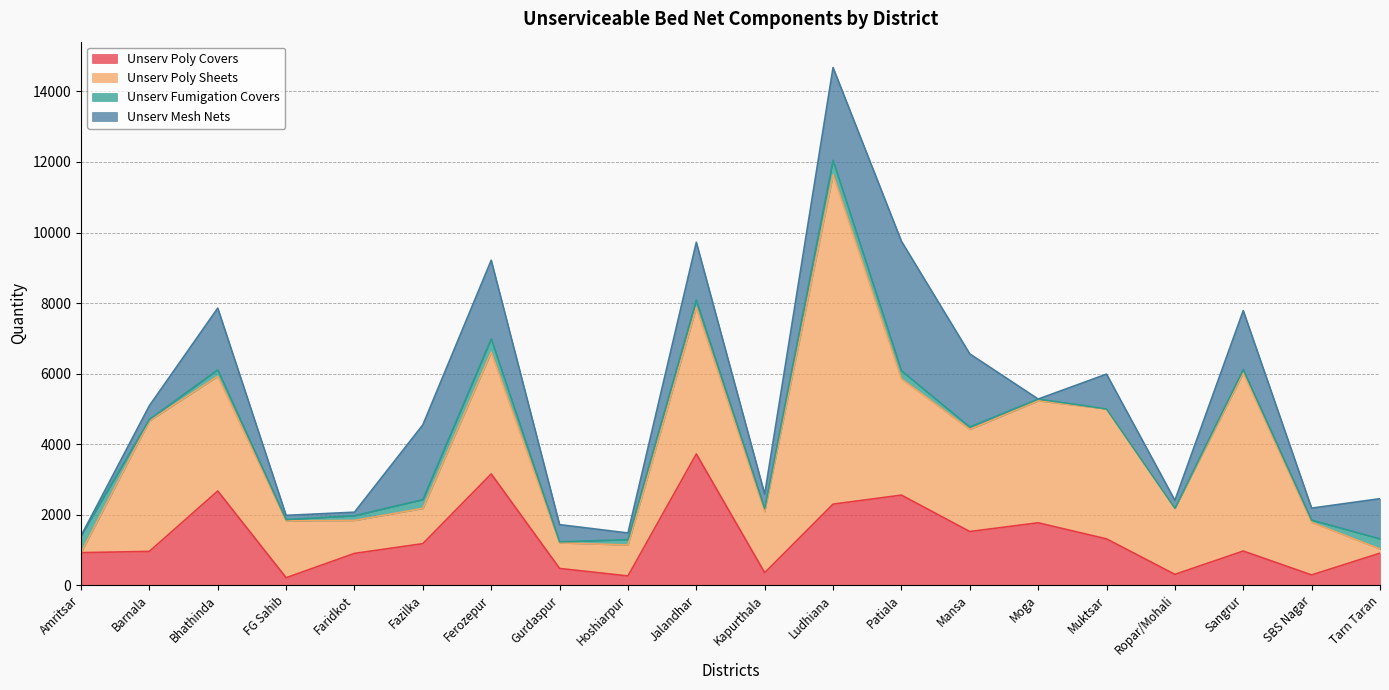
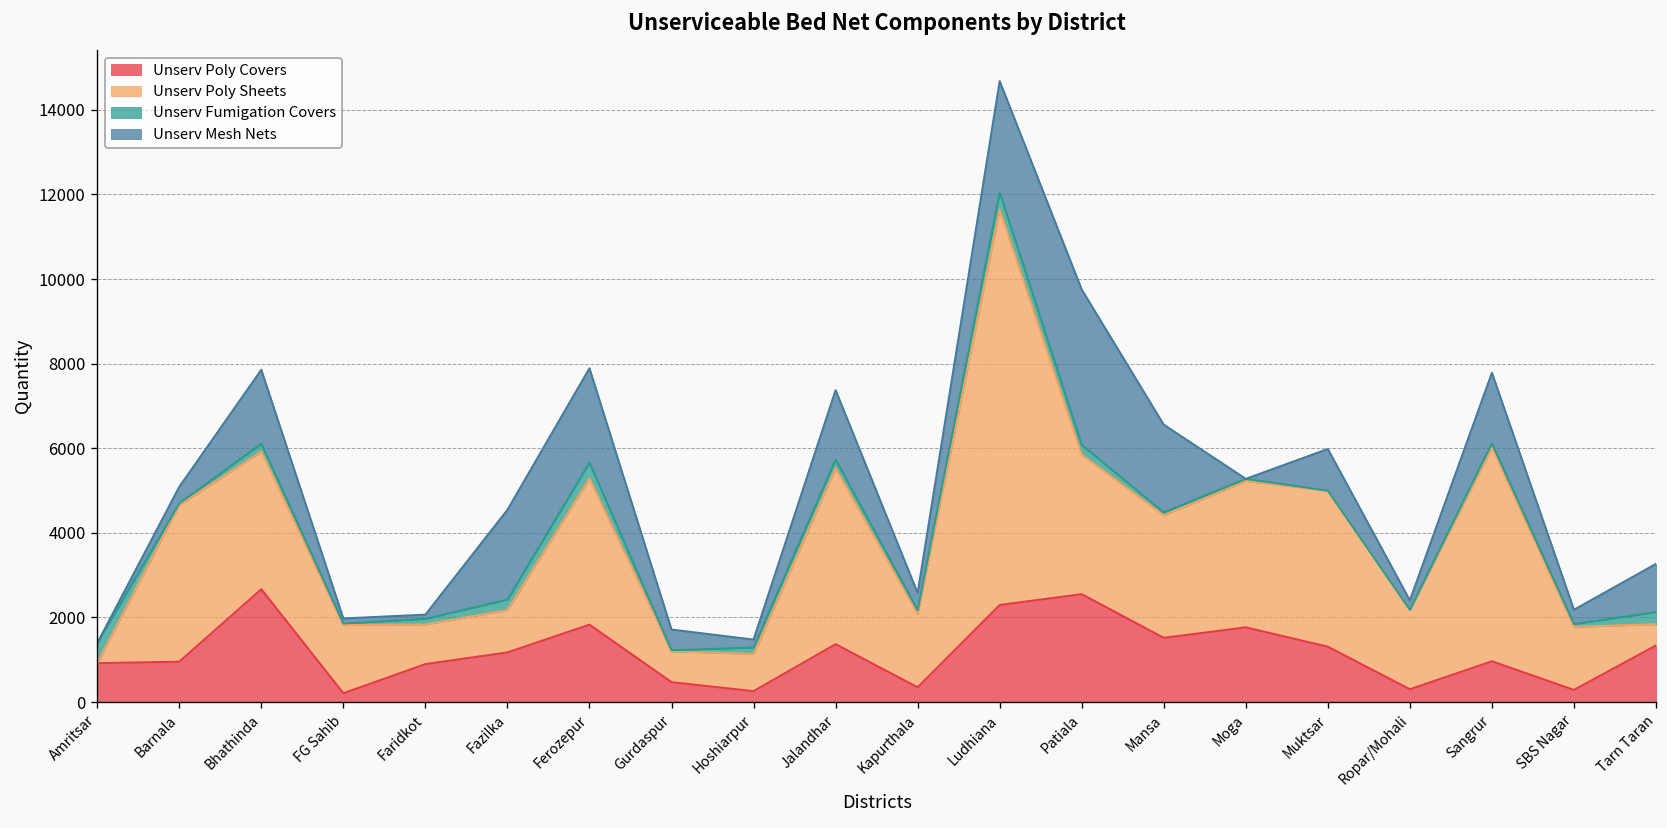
Unserv Poly Covers, Ferozepur: 3200 -> 1800
Unserv Poly Covers, Jalandhar: 3700 -> 1400
Unserv Poly Covers, Tarn Taran: 900 -> 1300
Unserv Poly Sheets, Tarn Taran: 100 -> 500
